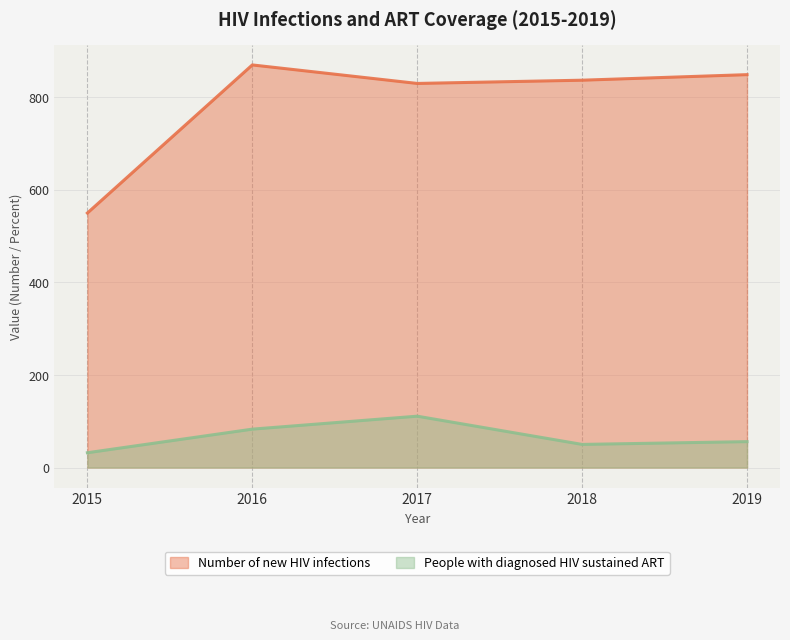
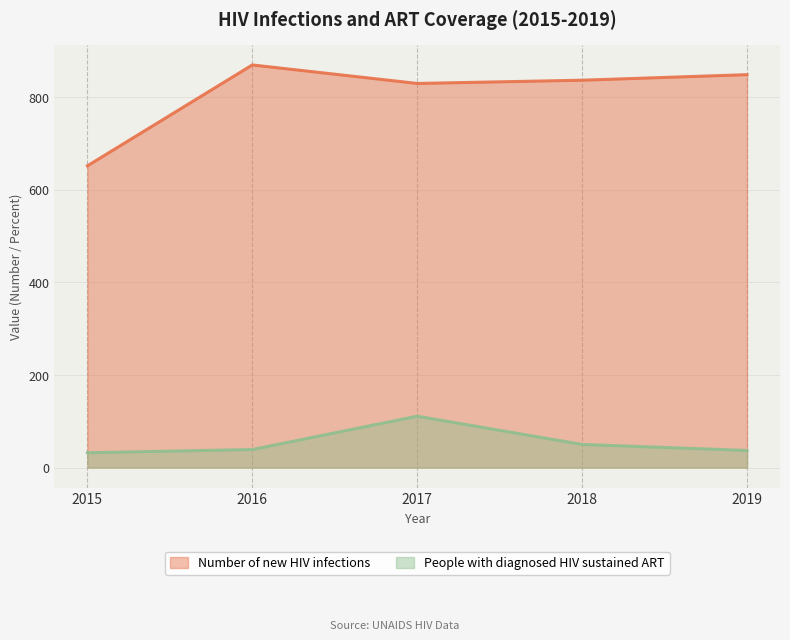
Number of new HIV infections, 2015: 550 -> 650
People with diagnosed HIV sustained ART, 2016: 80 -> 40
People with diagnosed HIV sustained ART, 2019: 60 -> 40
